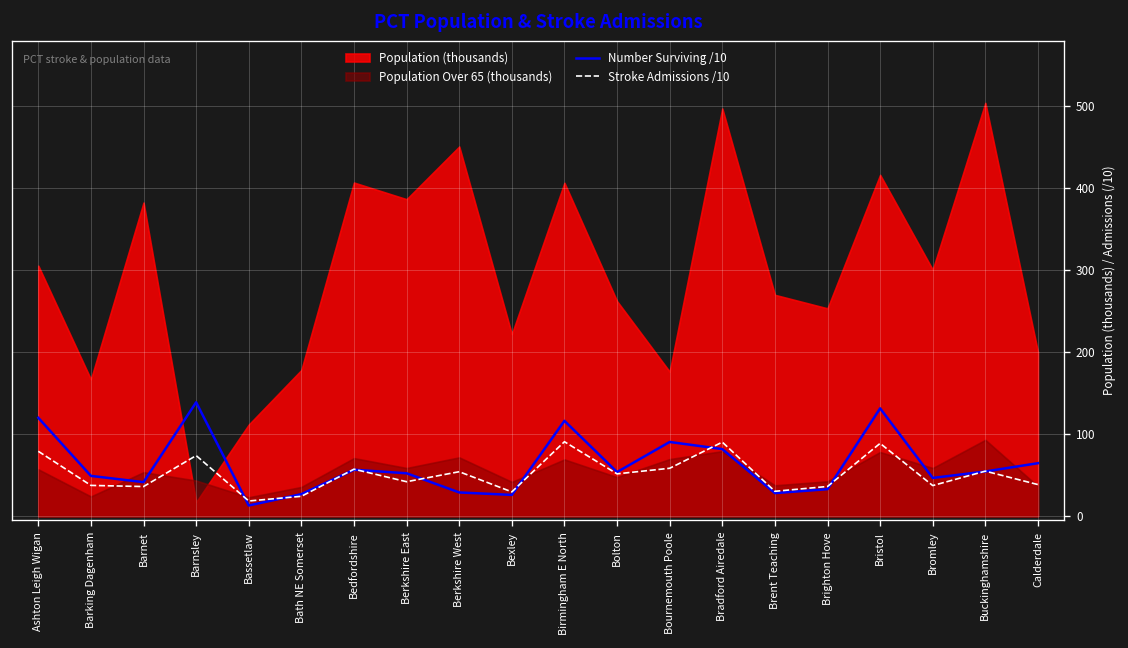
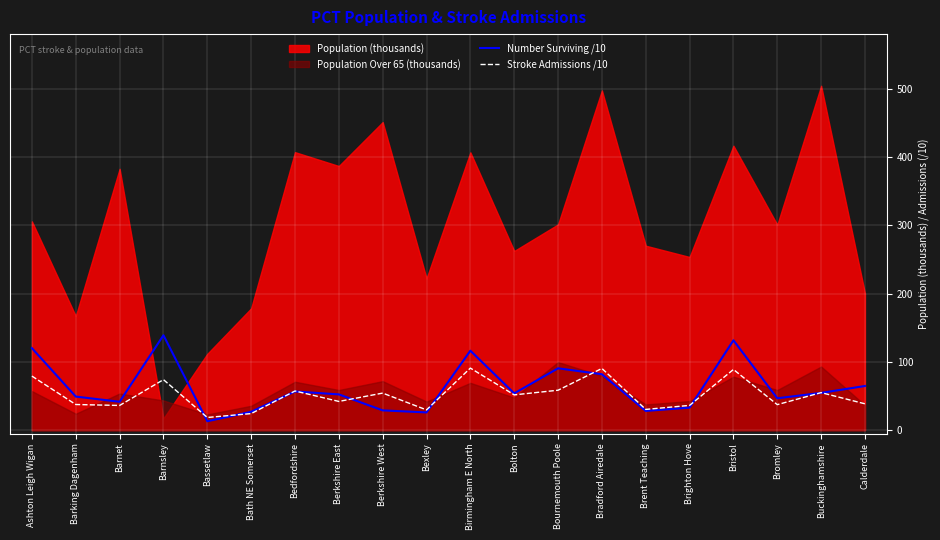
Population (thousands), Bournemouth Poole: 180 -> 300
Population Over 65 (thousands), Bournemouth Poole: 70 -> 100
